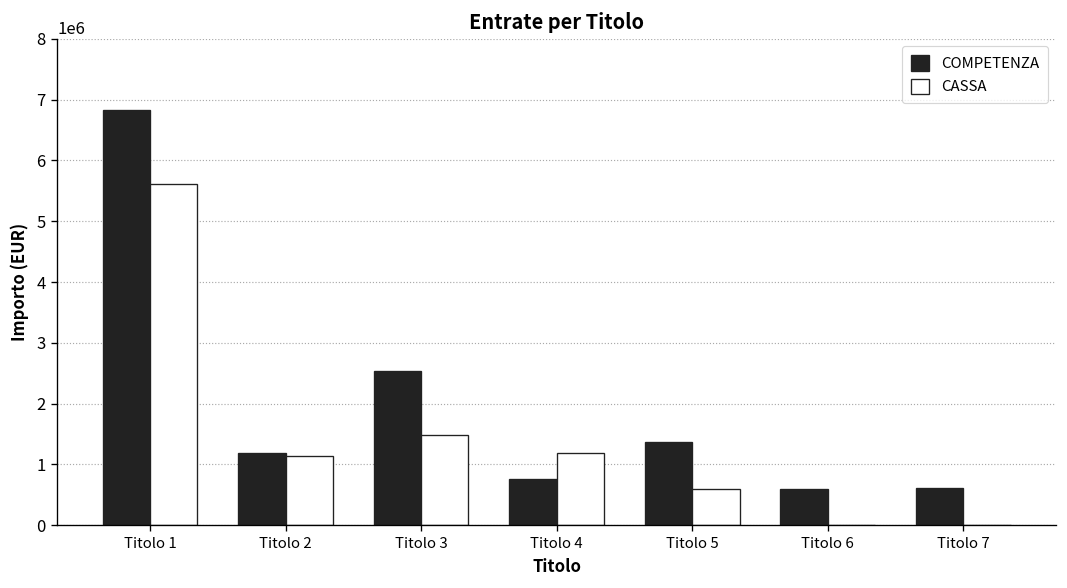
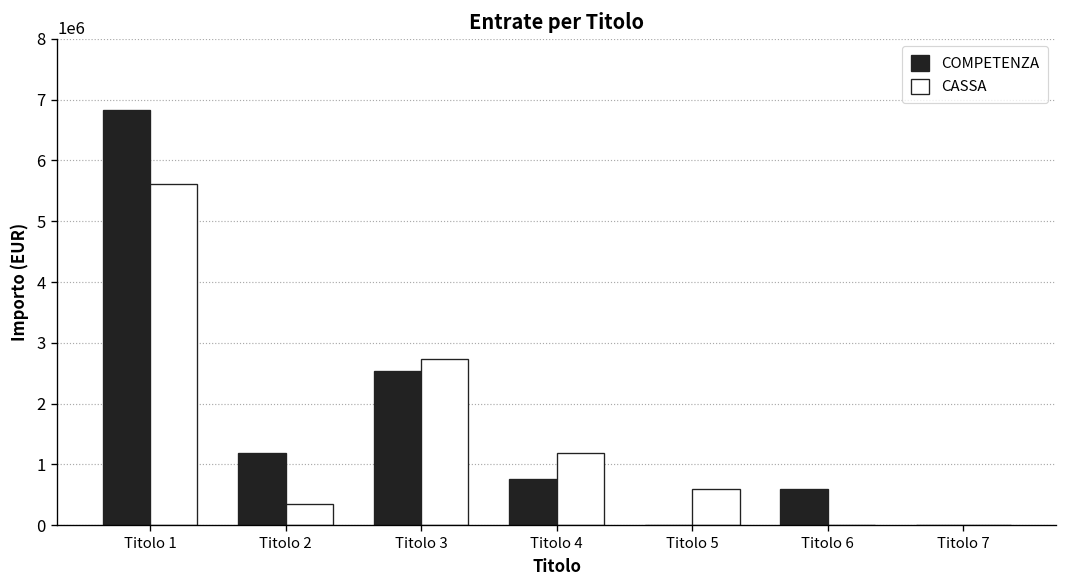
CASSA, Titolo 2: 1100000 -> 300000
CASSA, Titolo 3: 1500000 -> 2700000
COMPETENZA, Titolo 5: 1400000 -> 0
COMPETENZA, Titolo 7: 600000 -> 0
